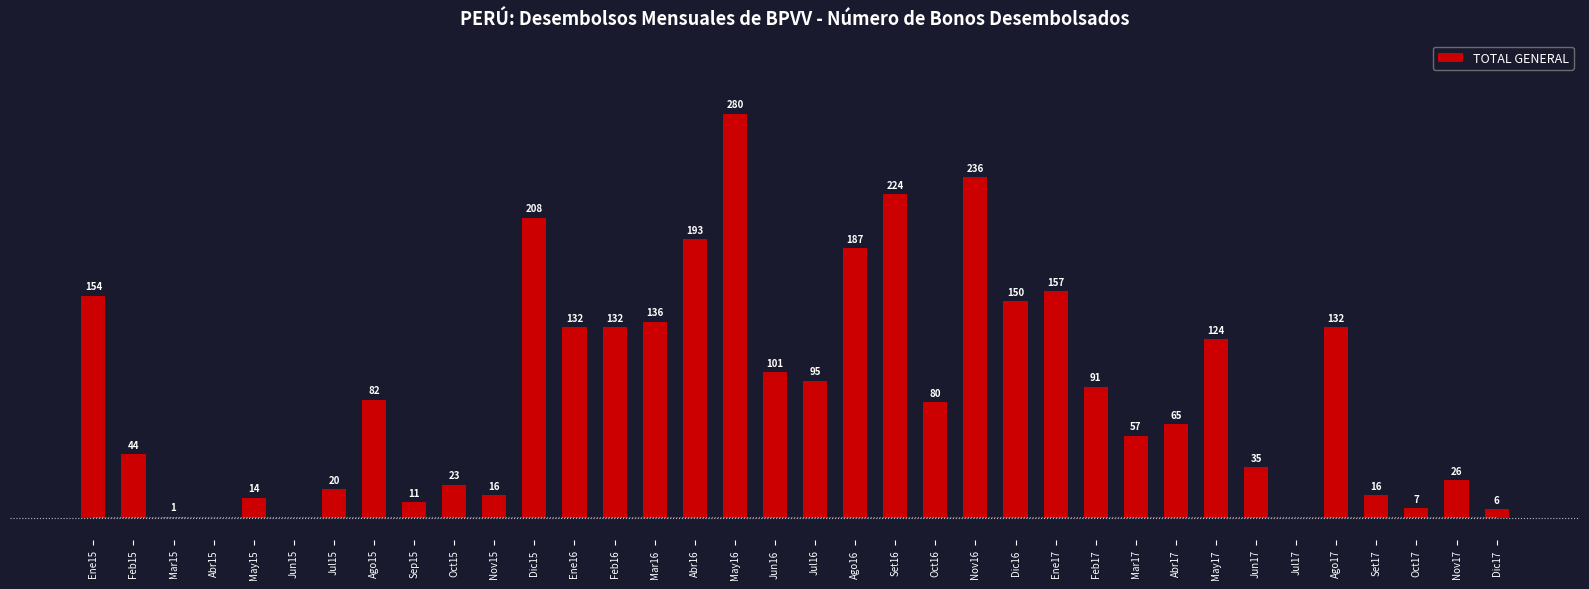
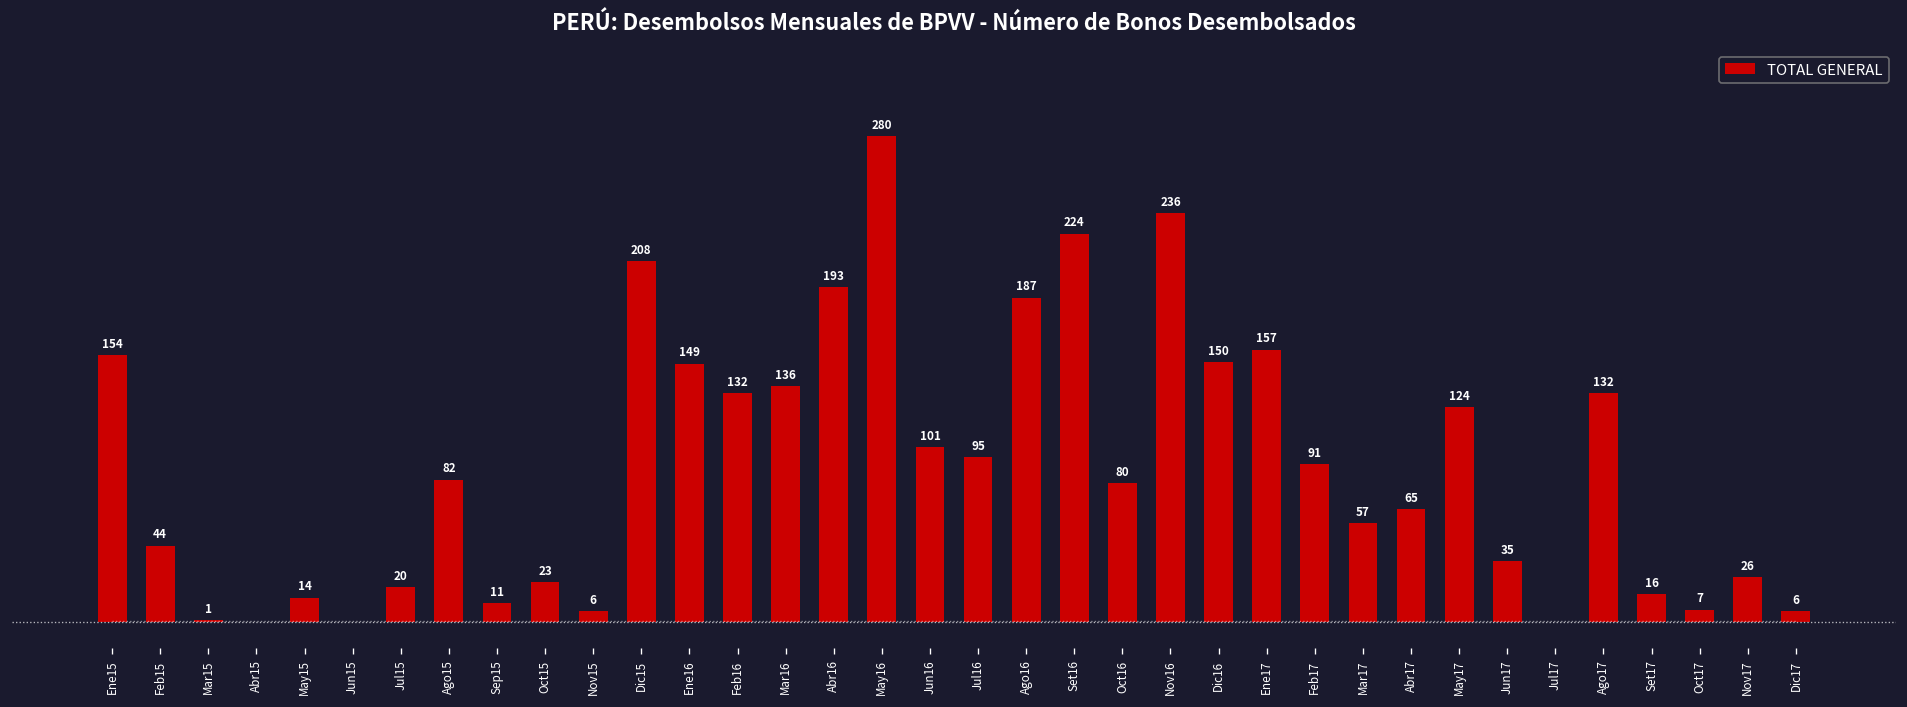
TOTAL GENERAL, Nov15: 16 -> 6
TOTAL GENERAL, Ene16: 132 -> 149
